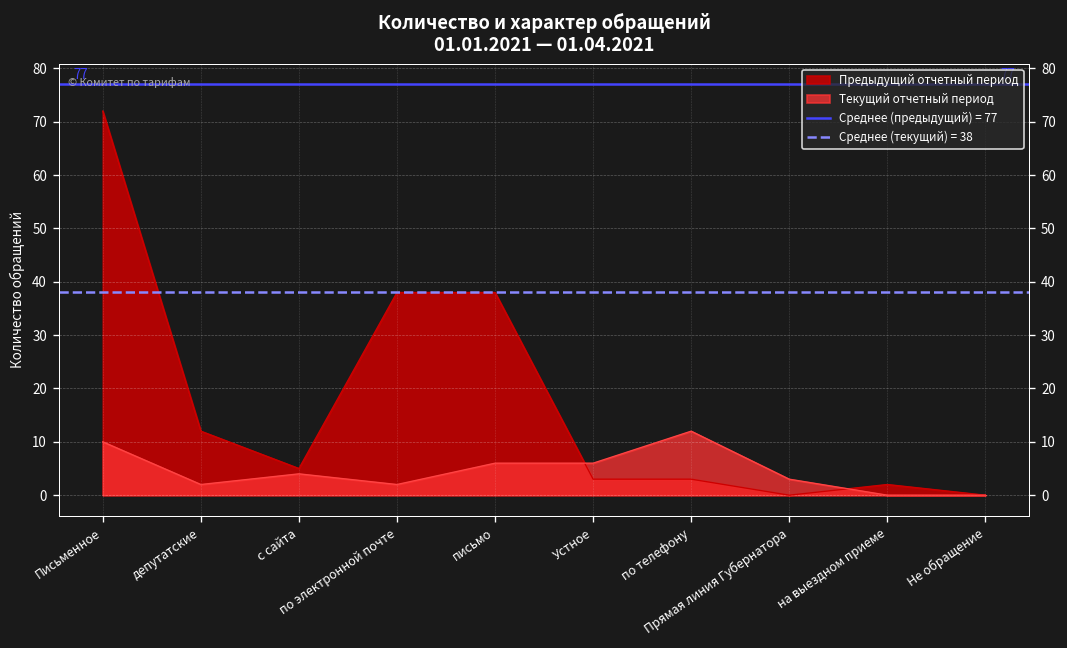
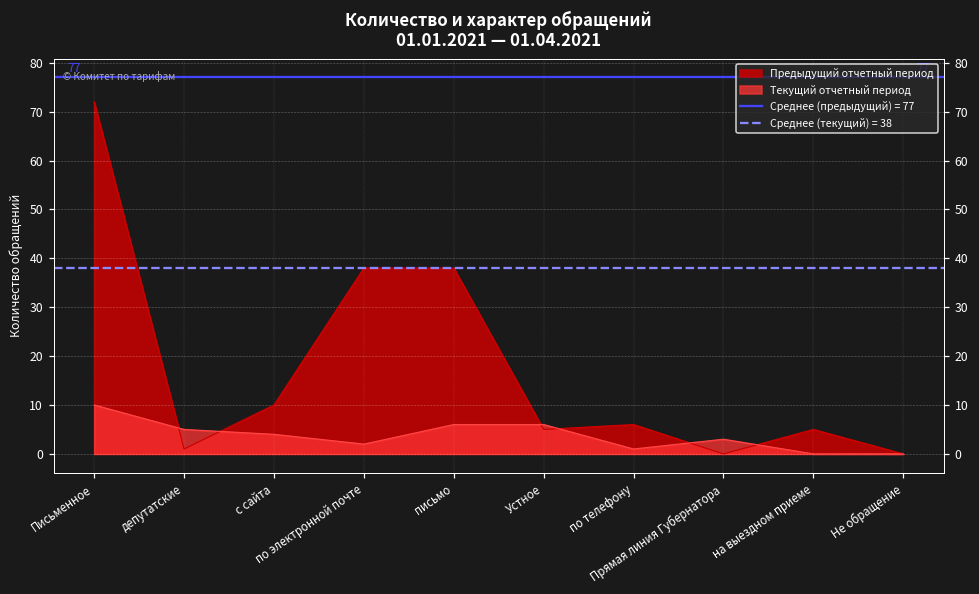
Предыдущий отчетный период, депутатские: 12 -> 1
Текущий отчетный период, депутатские: 2 -> 5
Предыдущий отчетный период, с сайта: 5 -> 10
Предыдущий отчетный период, Устное: 3 -> 5
Предыдущий отчетный период, по телефону: 3 -> 6
Текущий отчетный период, по телефону: 12 -> 1
Предыдущий отчетный период, на выездном приеме: 2 -> 5
